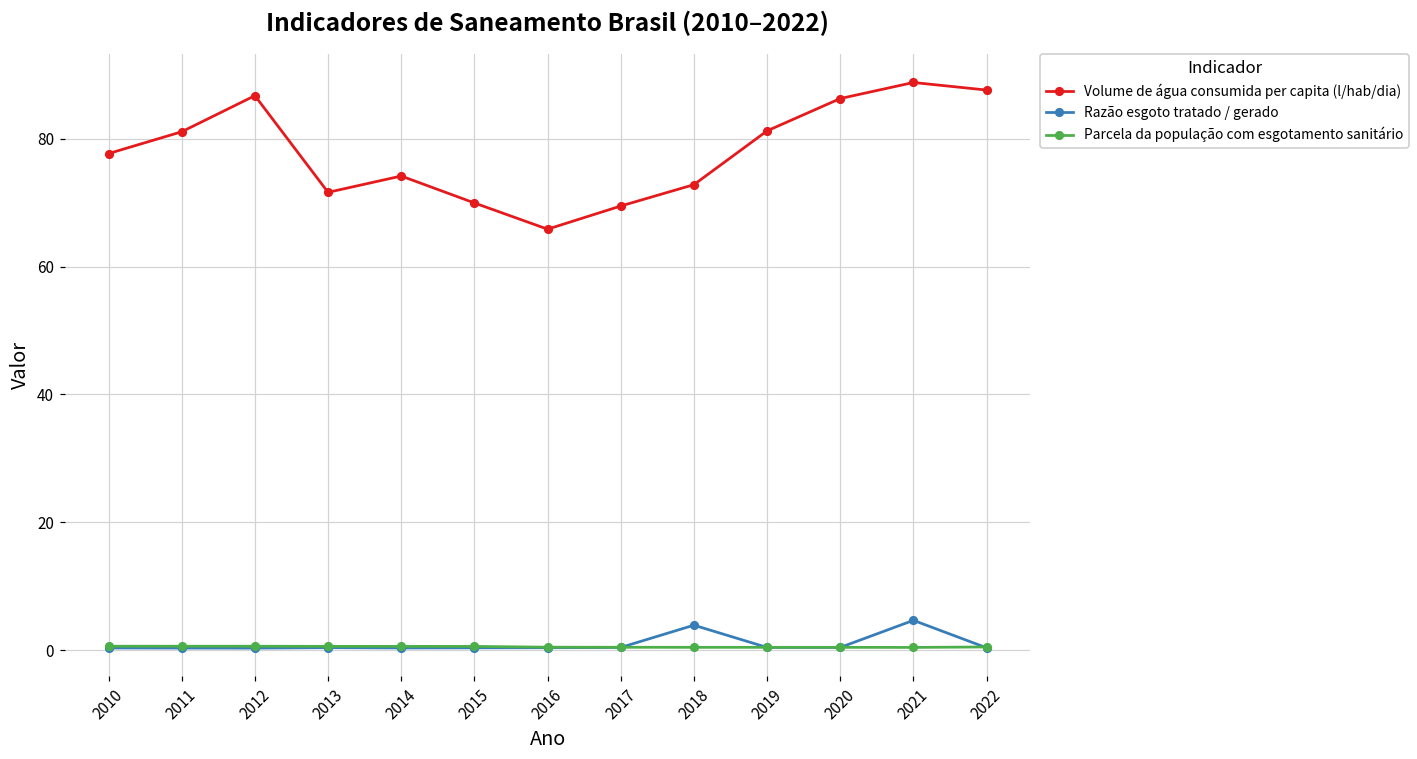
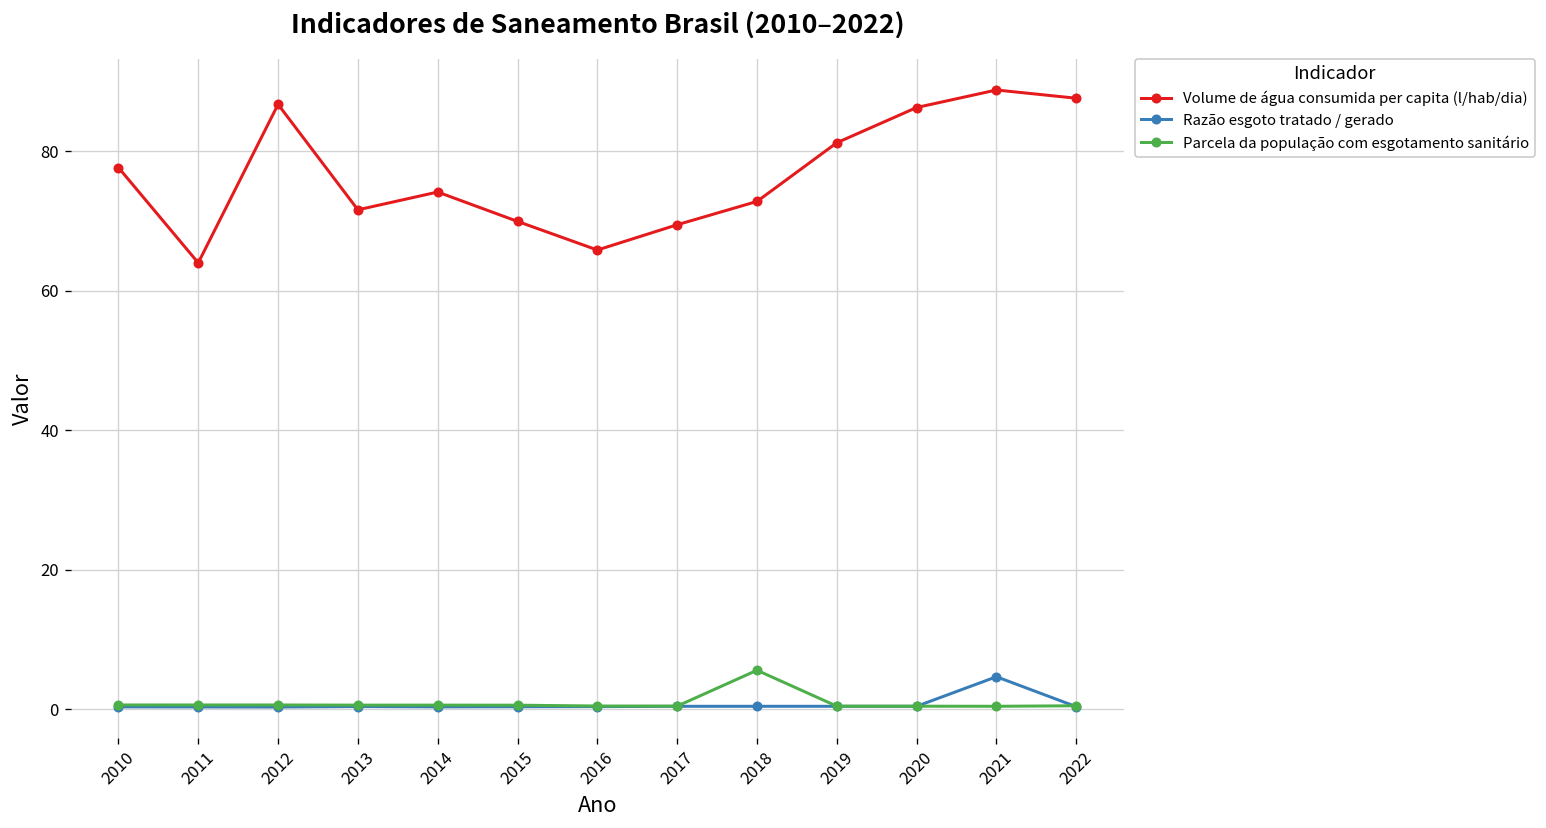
Volume de água consumida per capita (l/hab/dia), 2011: 81 -> 64
Razão esgoto tratado / gerado, 2018: 4 -> 0
Parcela da população com esgotamento sanitário, 2018: 0 -> 6
